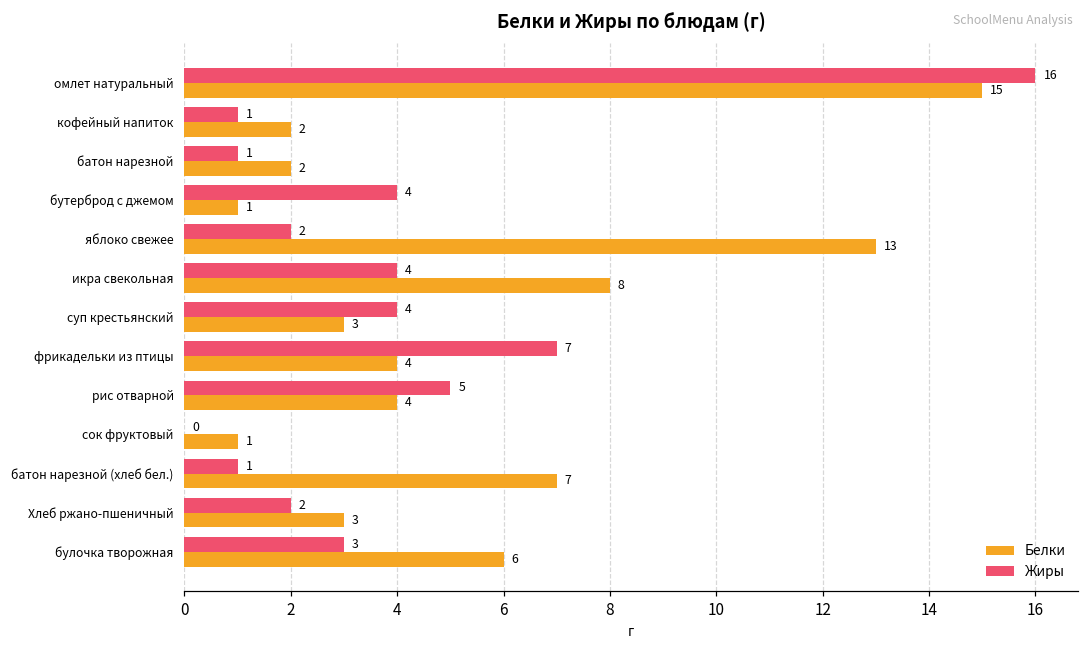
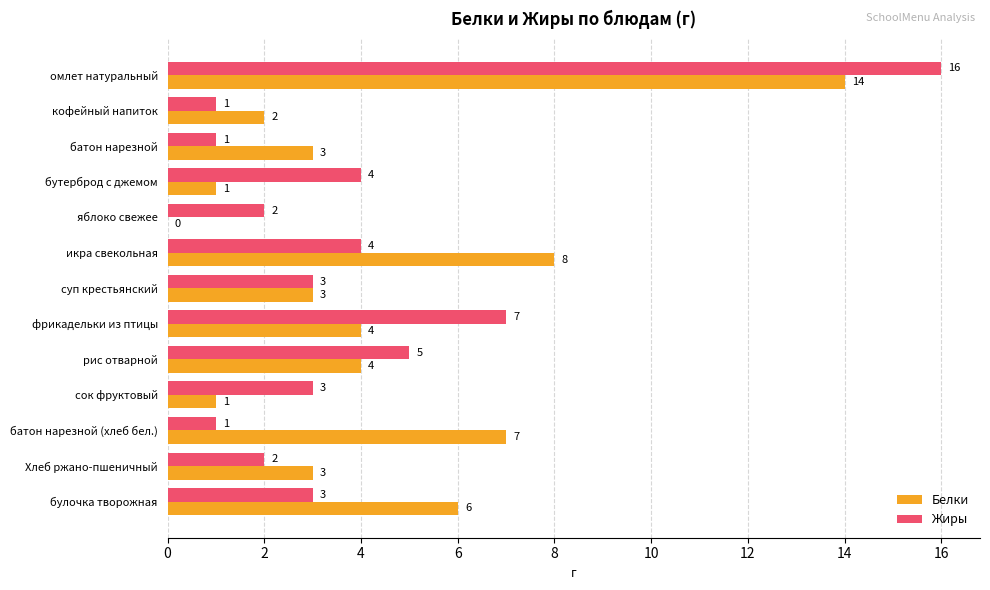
Белки, омлет натуральный: 15 -> 14
Белки, батон нарезной: 2 -> 3
Белки, яблоко свежее: 13 -> 0
Жиры, суп крестьянский: 4 -> 3
Жиры, сок фруктовый: 0 -> 3
